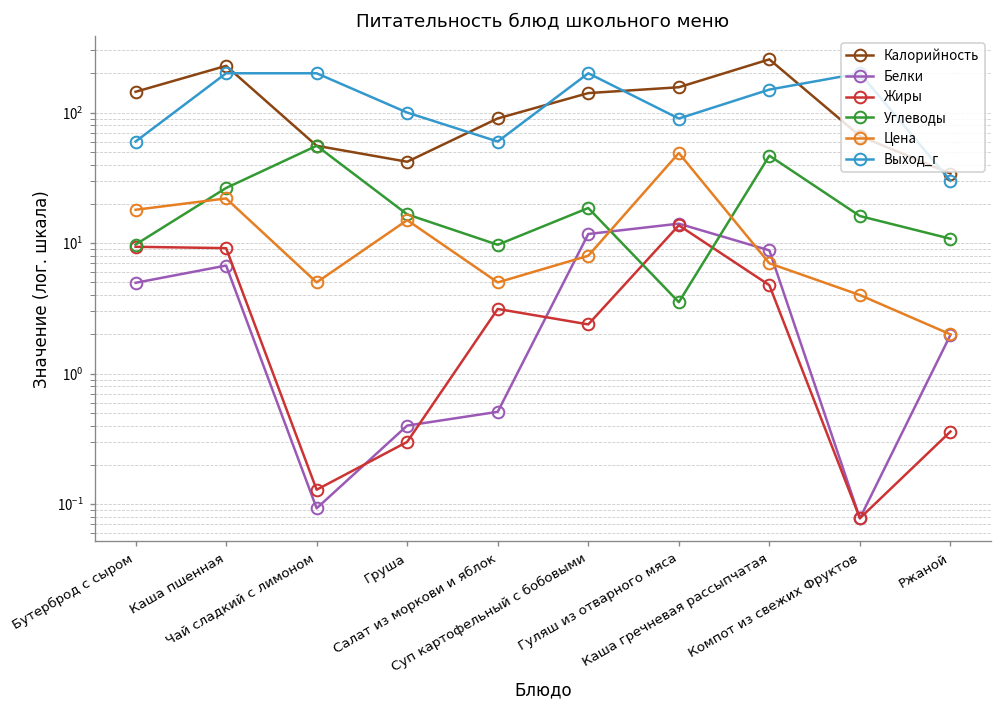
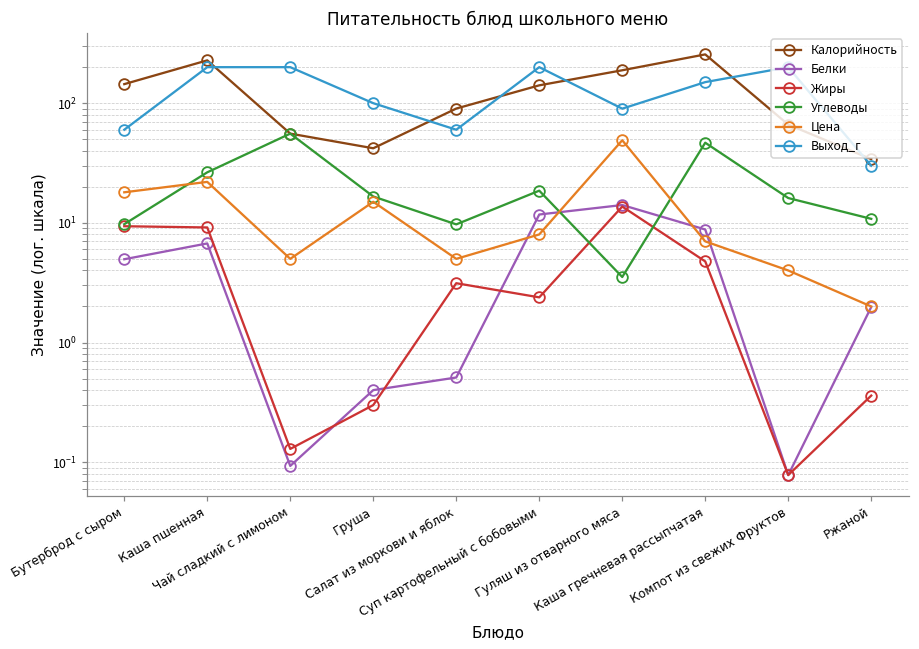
Калорийность, Гуляш из отварного мяса: 160 -> 190
